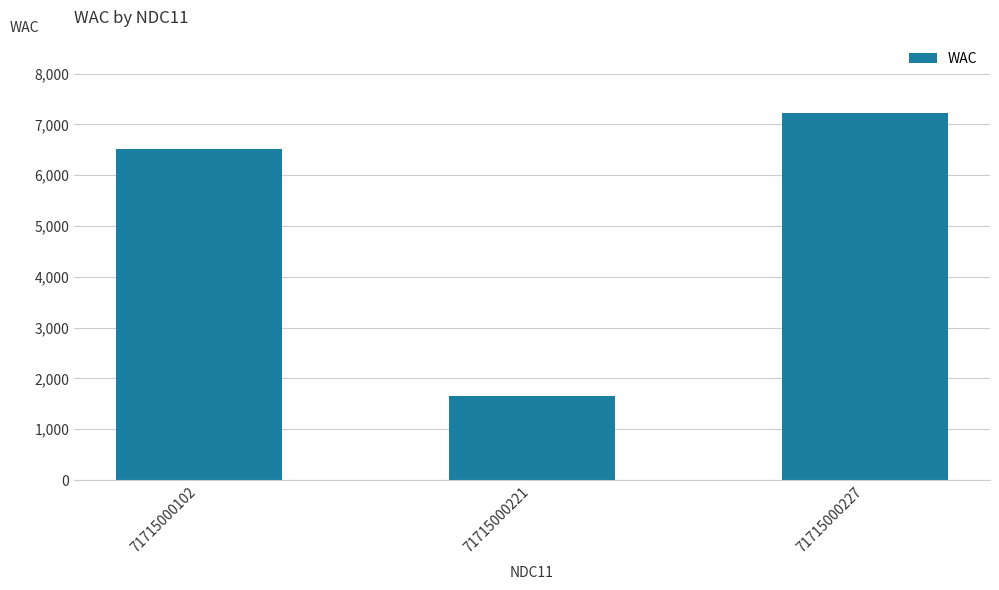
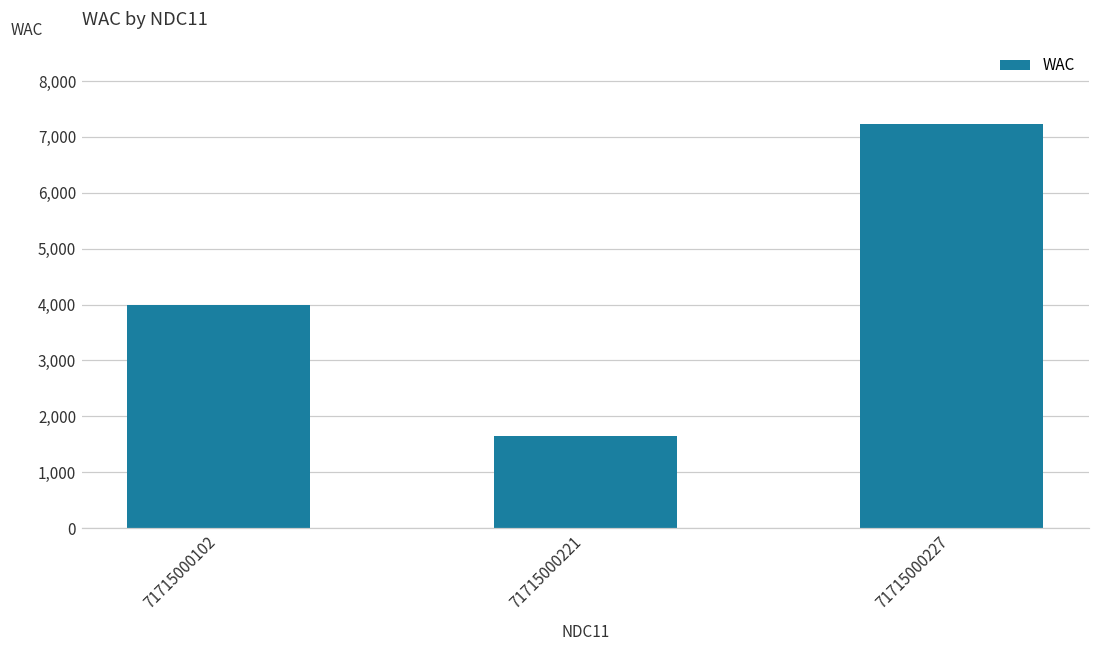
71715000102: 6,500 -> 4,000
